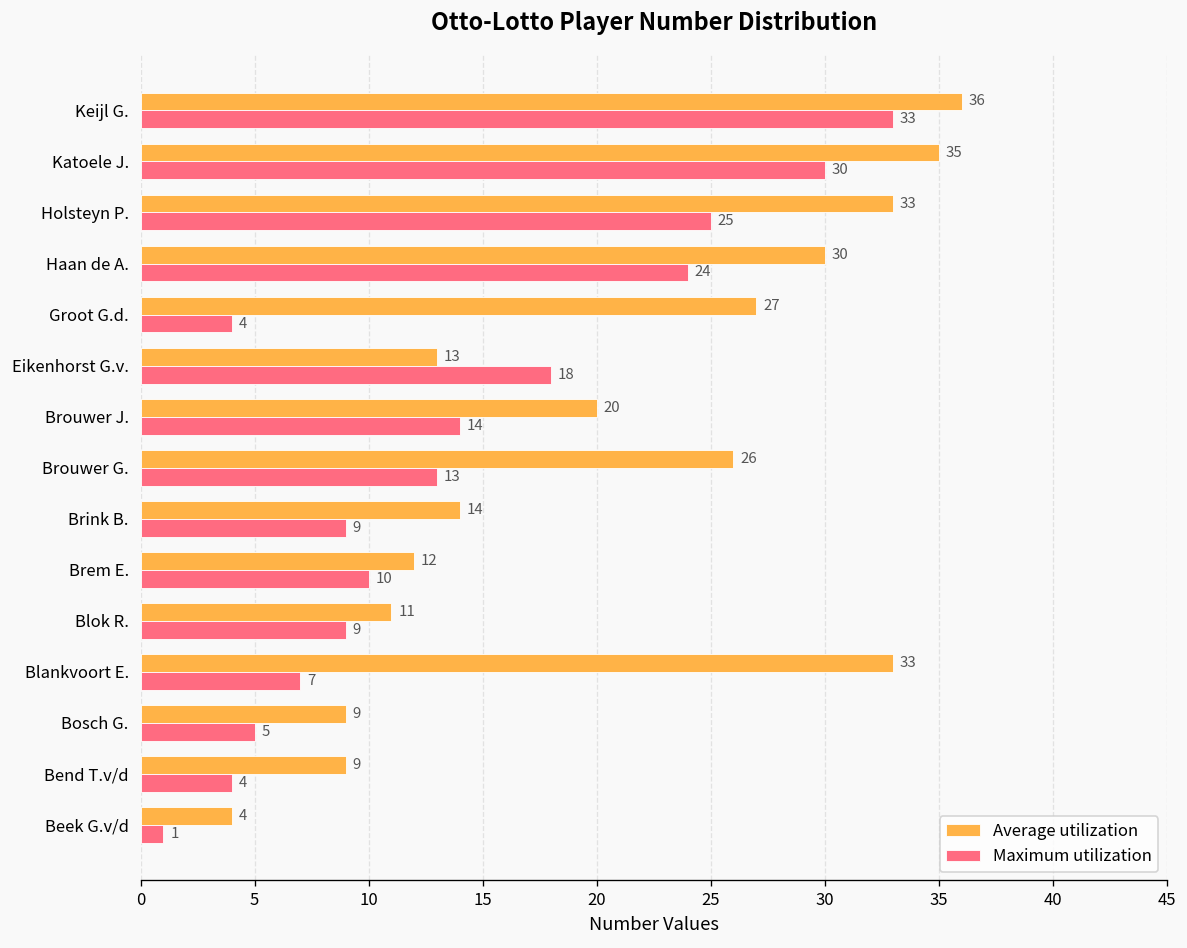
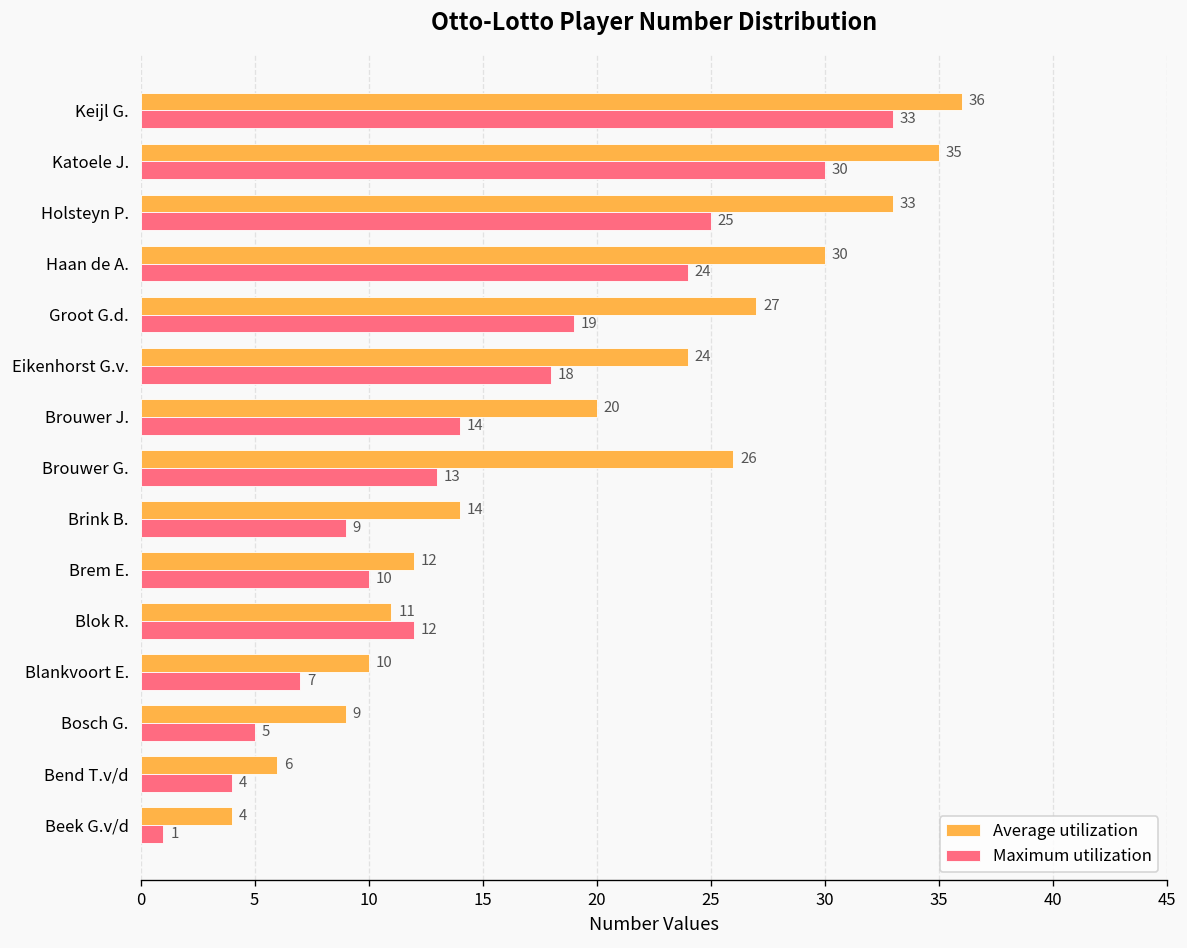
Maximum utilization, Groot G.d.: 4 -> 19
Average utilization, Eikenhorst G.v.: 13 -> 24
Maximum utilization, Blok R.: 9 -> 12
Average utilization, Blankvoort E.: 33 -> 10
Average utilization, Bend T.v/d: 9 -> 6
